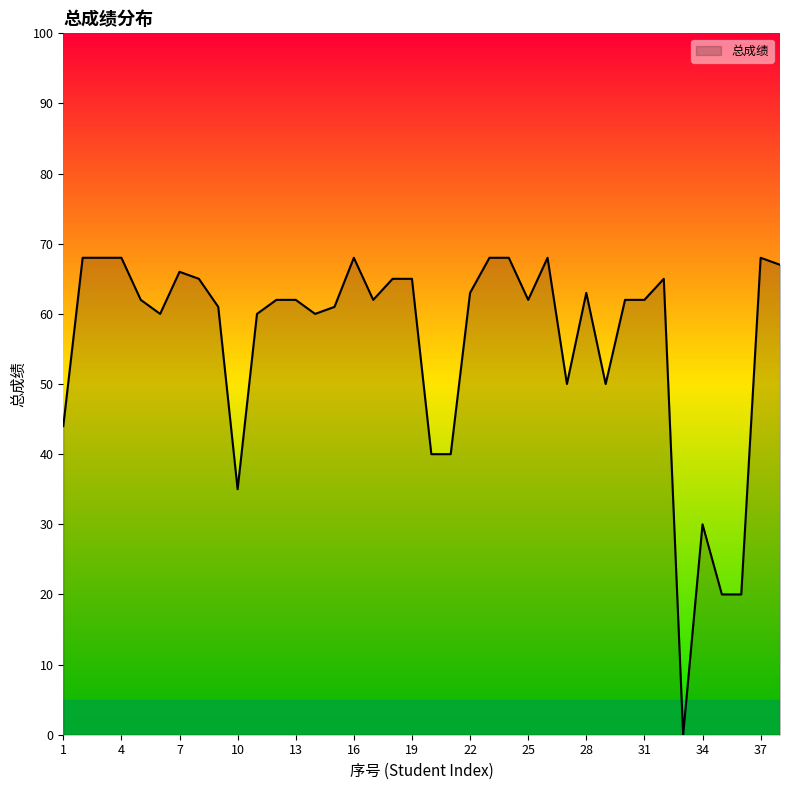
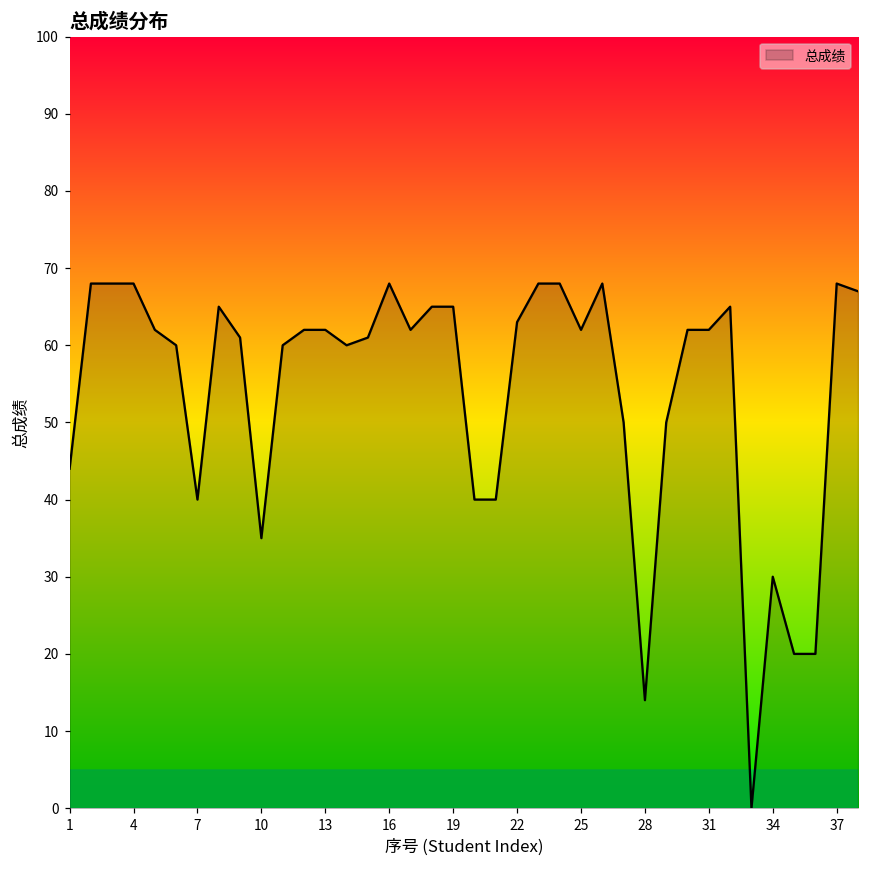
7: 66 -> 40
28: 63 -> 14
